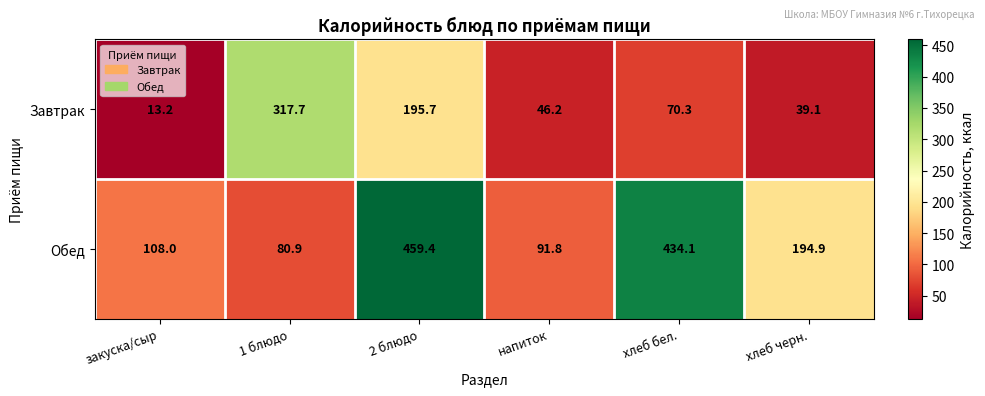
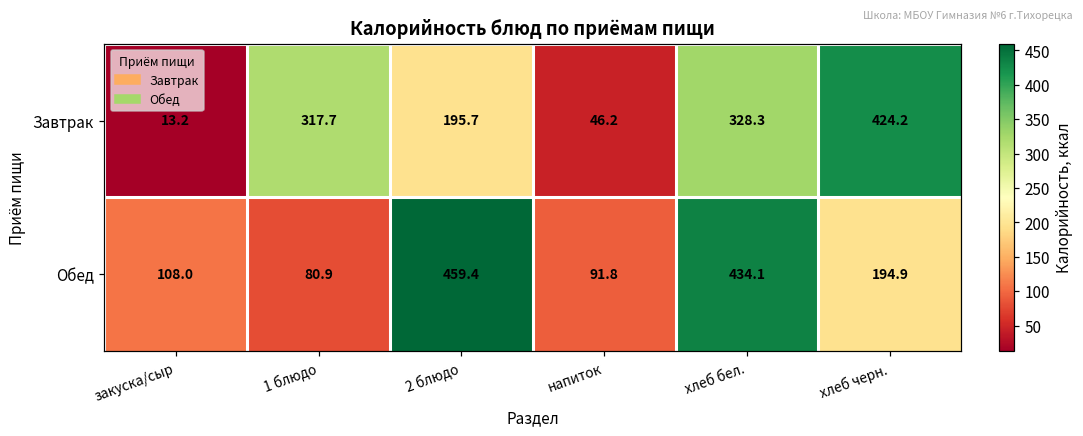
Завтрак, хлеб бел.: 70.3 -> 328.3
Завтрак, хлеб черн.: 39.1 -> 424.2
